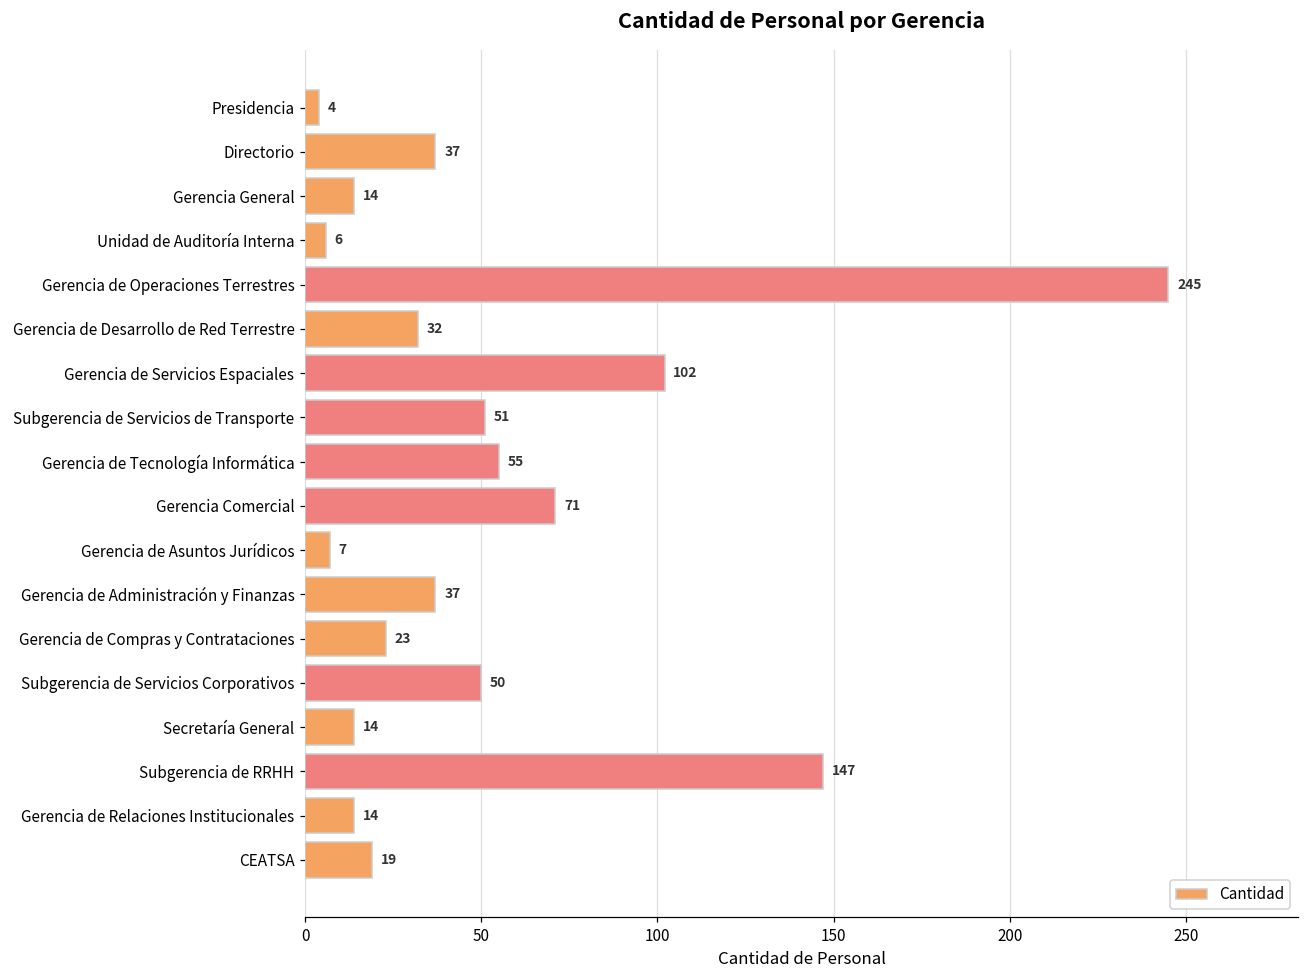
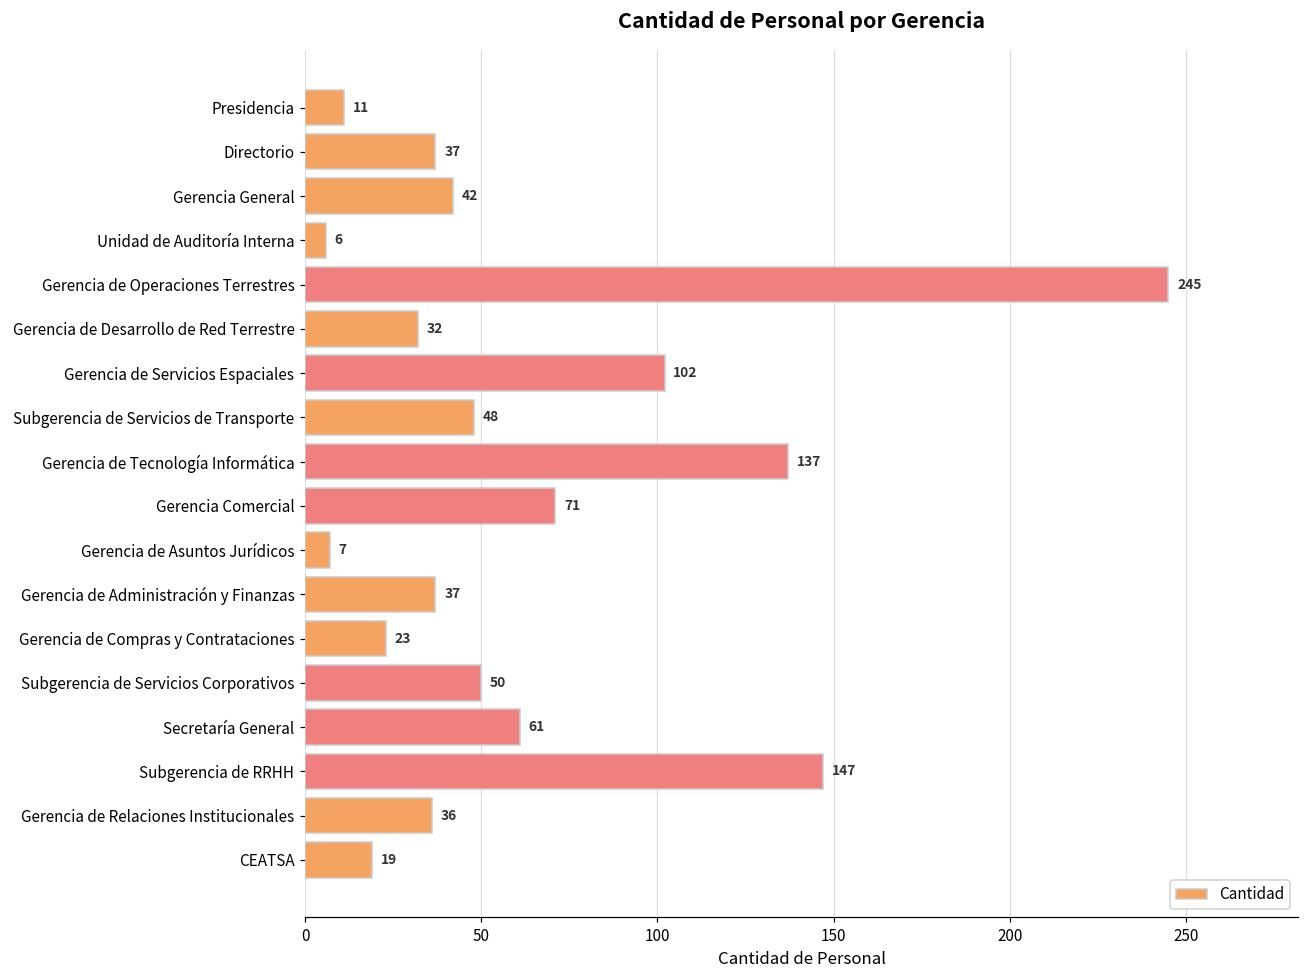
Presidencia: 4 -> 11
Gerencia General: 14 -> 42
Subgerencia de Servicios de Transporte: 51 -> 48
Gerencia de Tecnología Informática: 55 -> 137
Secretaría General: 14 -> 61
Gerencia de Relaciones Institucionales: 14 -> 36
